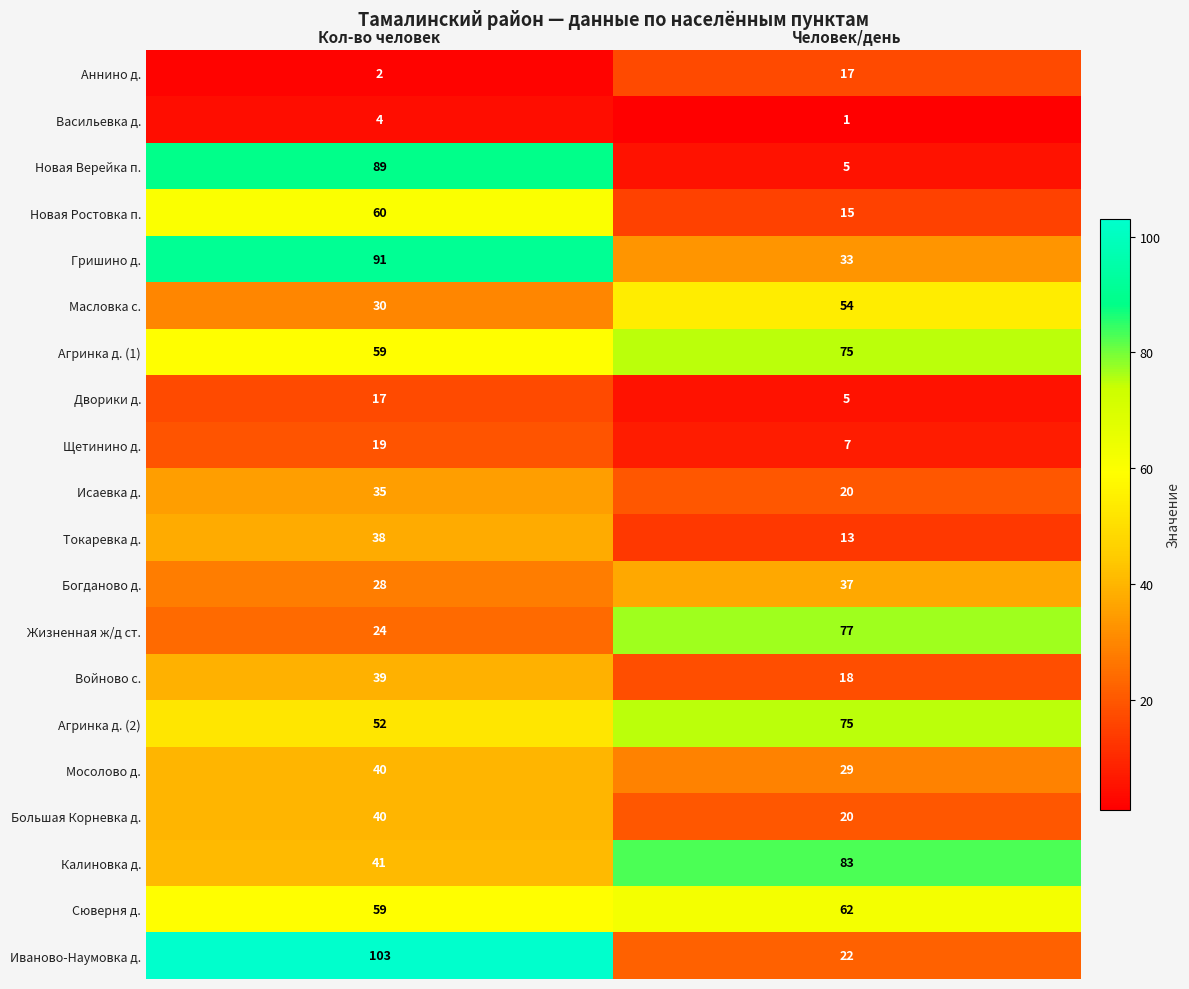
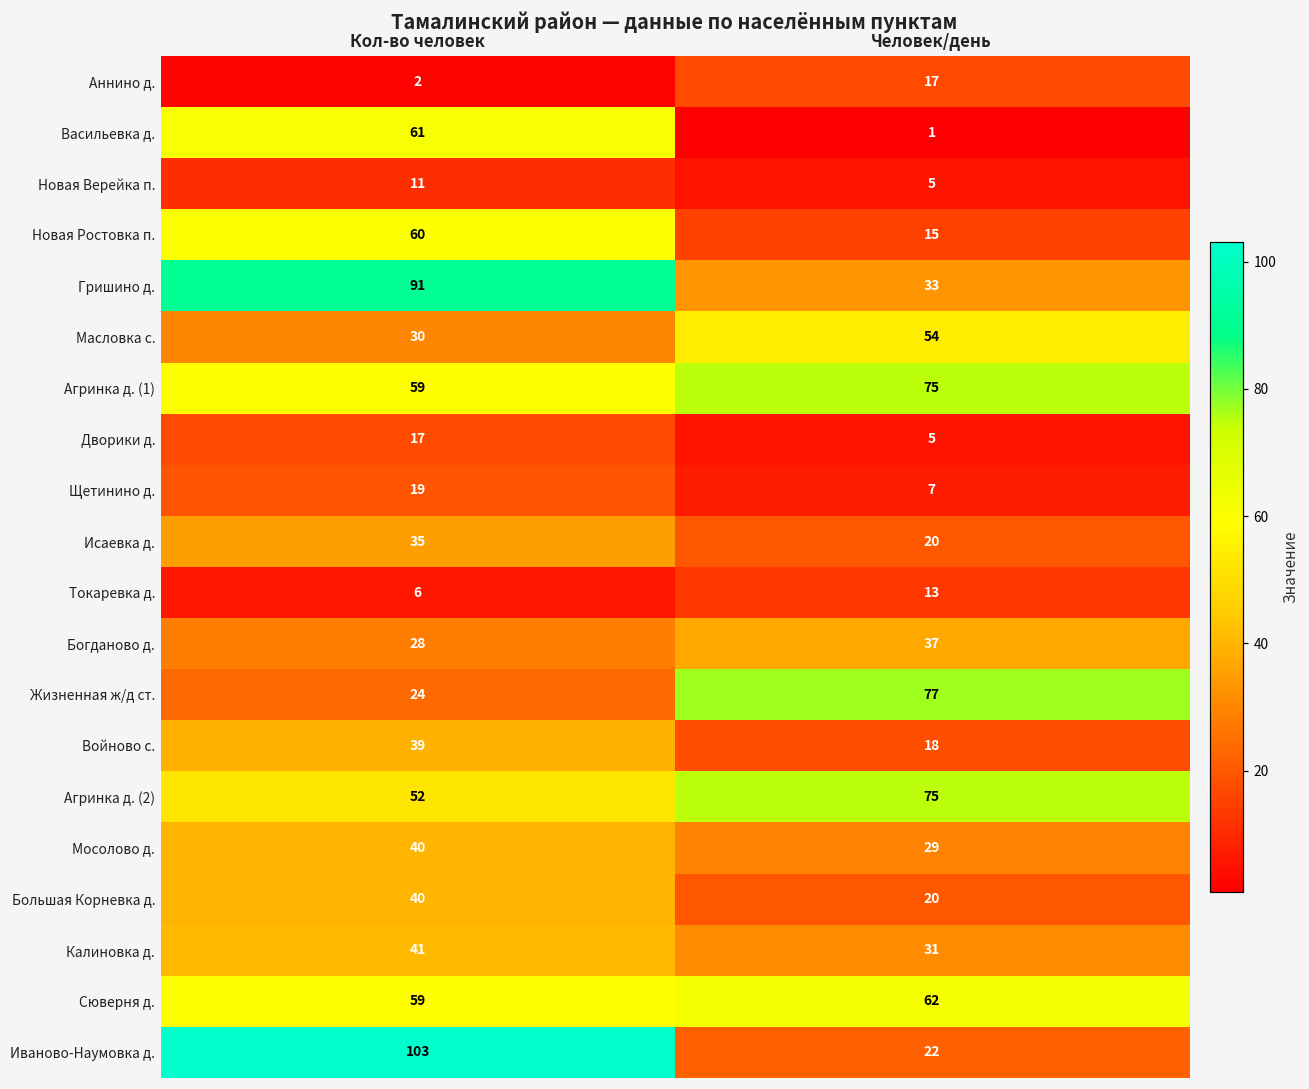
Васильевка д., Кол-во человек: 4 -> 61
Новая Верейка п., Кол-во человек: 89 -> 11
Токаревка д., Кол-во человек: 38 -> 6
Калиновка д., Человек/день: 83 -> 31
